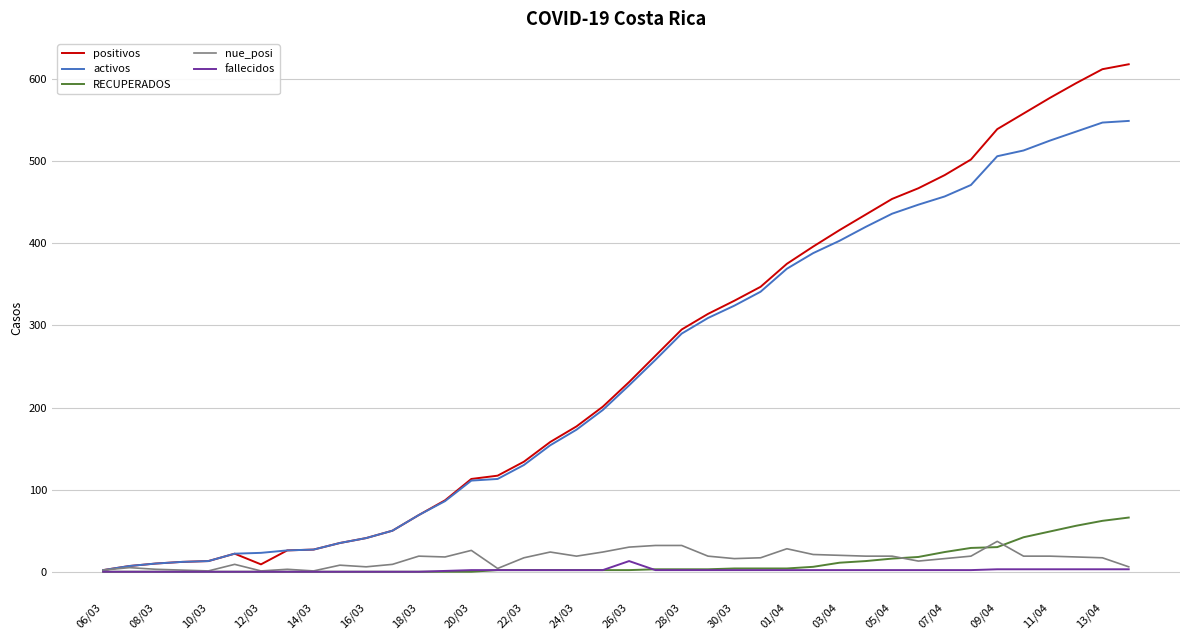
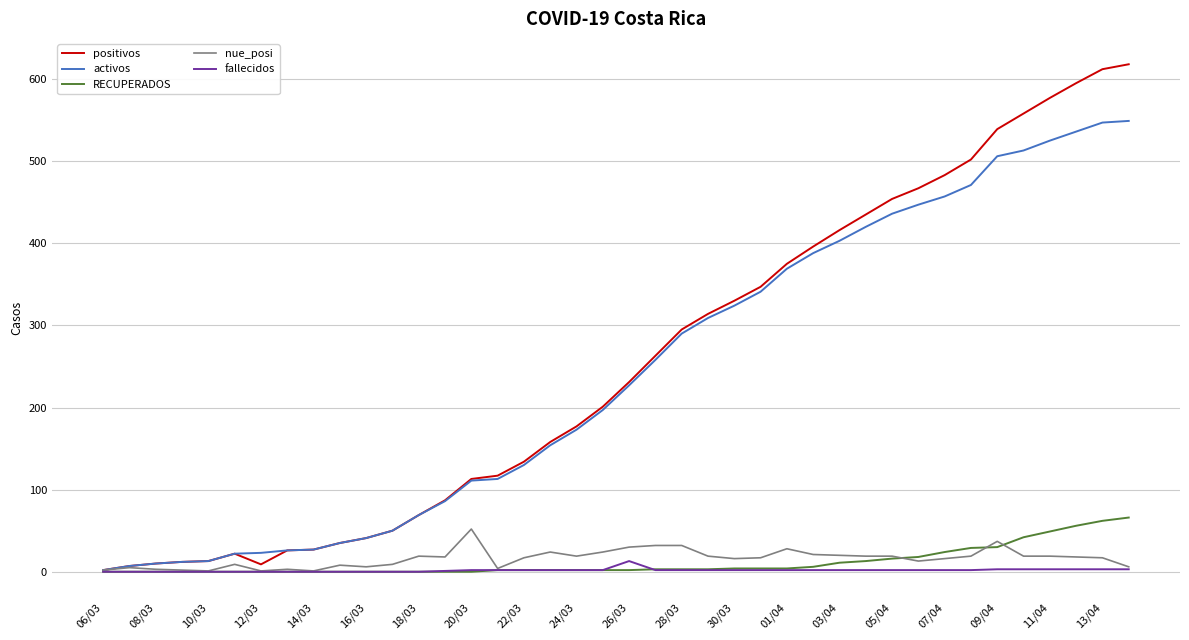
nue_posi, 20/03: 30 -> 50
